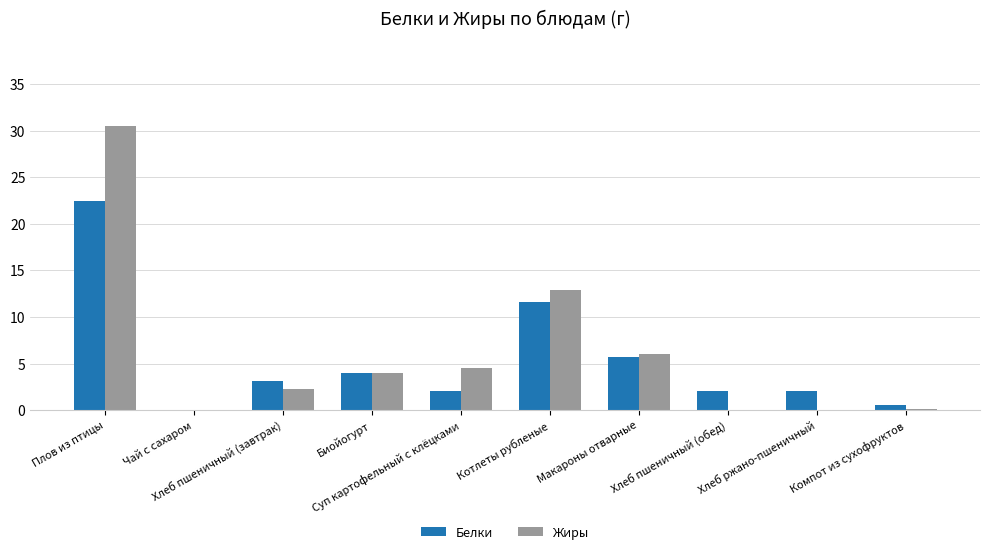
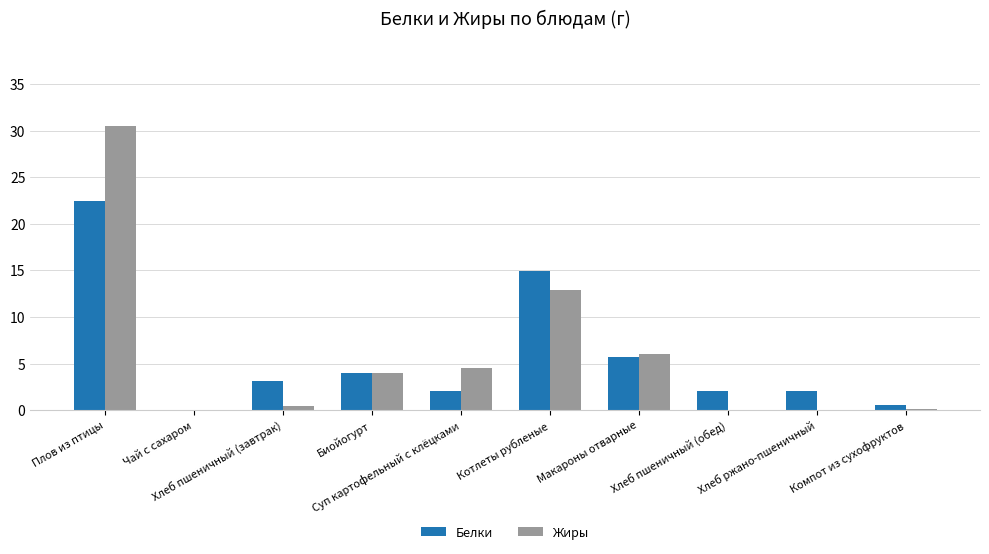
Жиры, Хлеб пшеничный (завтрак): 2 -> 0
Белки, Котлеты рубленые: 12 -> 15
